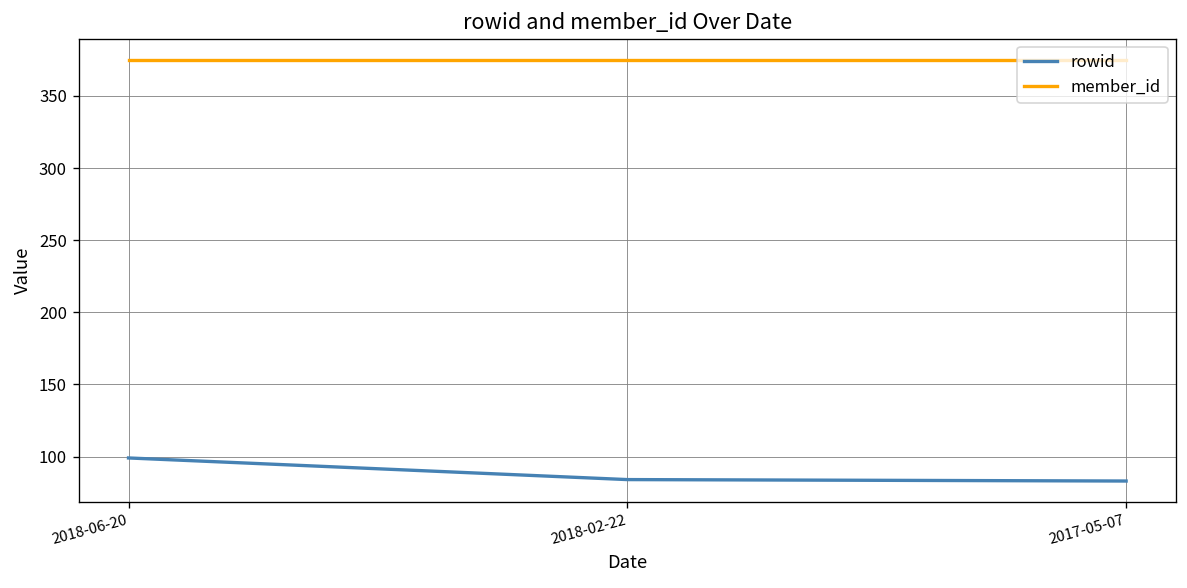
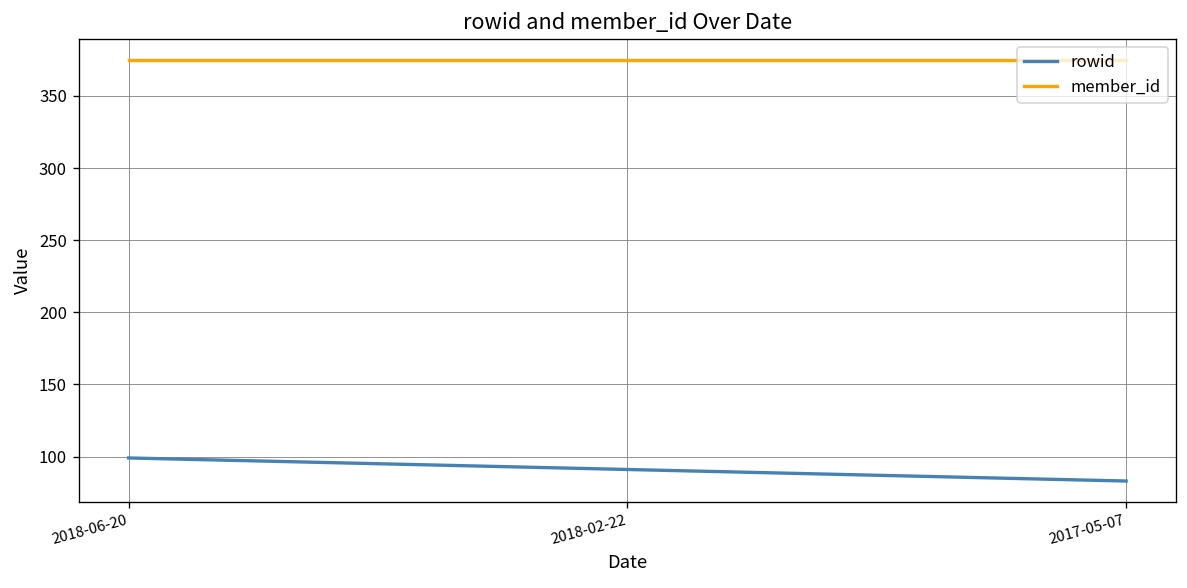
rowid, 2018-02-22: 84 -> 91
